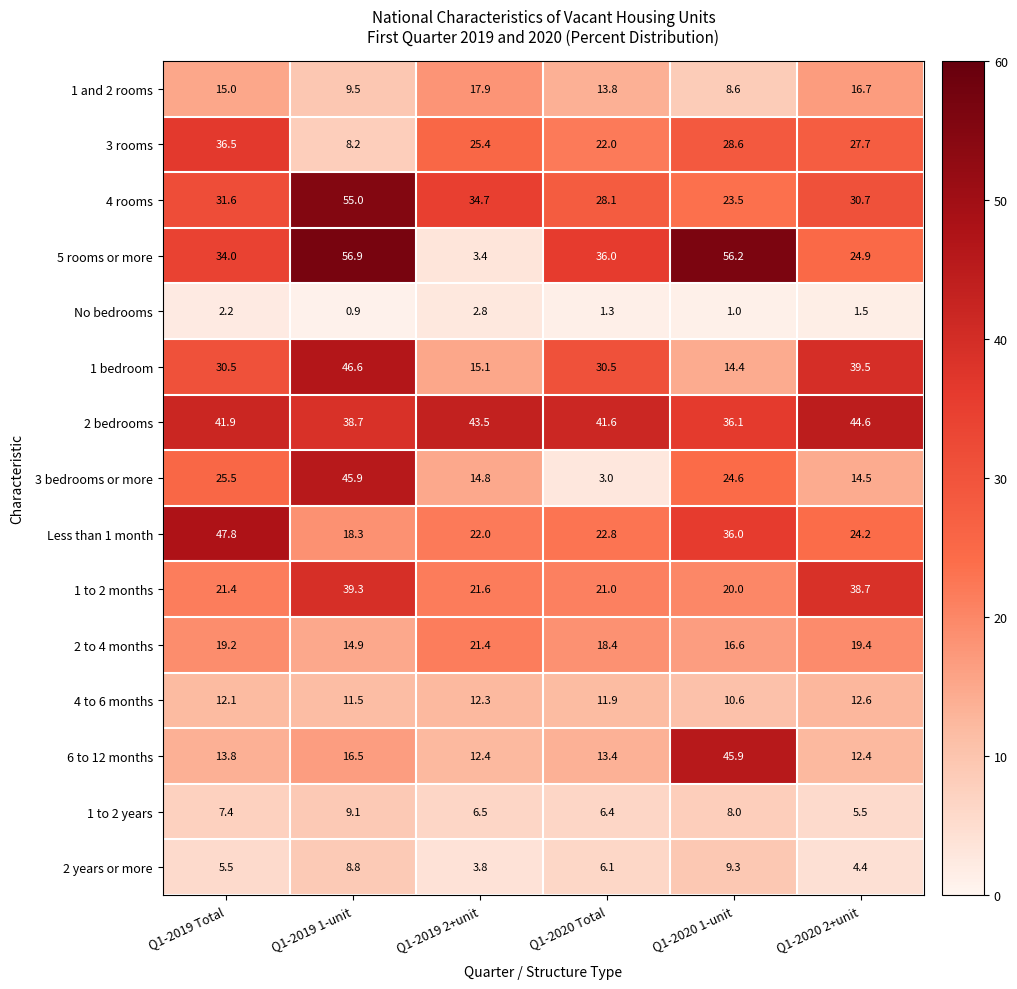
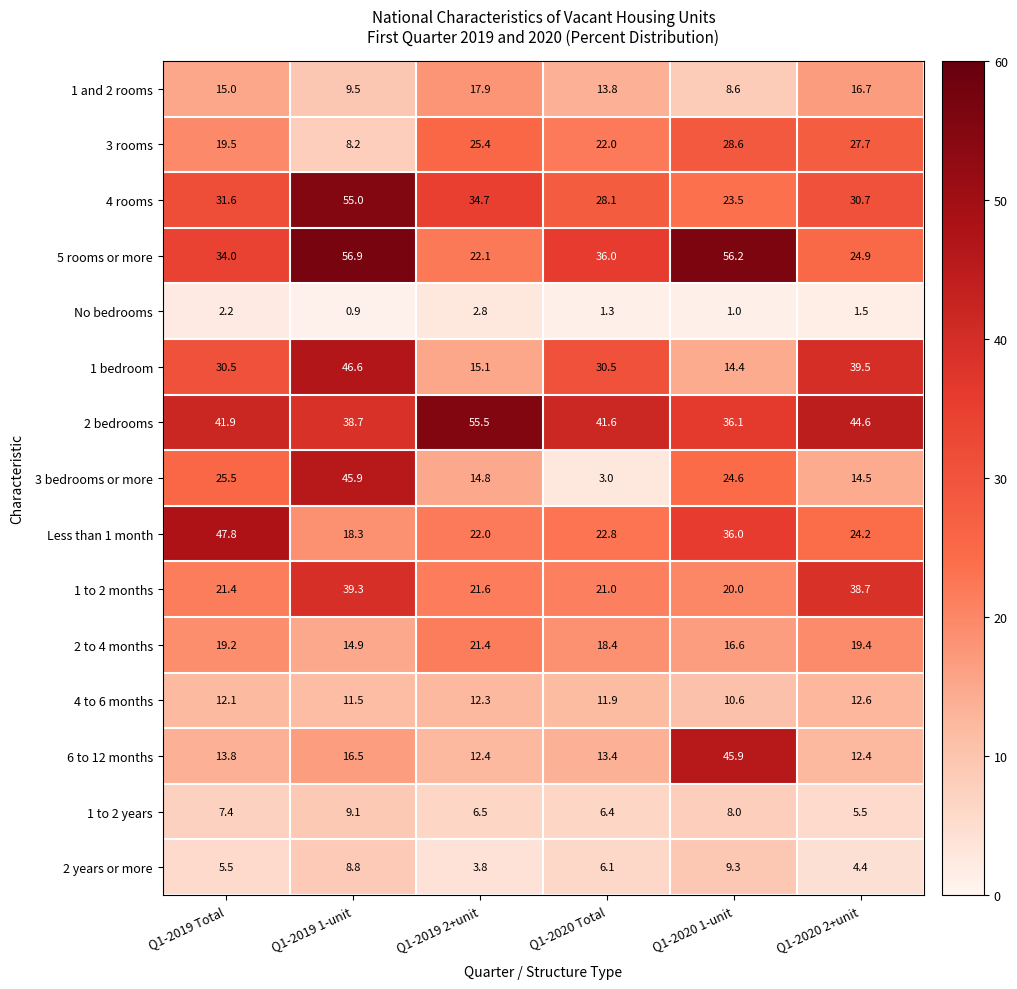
3 rooms, Q1-2019 Total: 36.5 -> 19.5
5 rooms or more, Q1-2019 2+unit: 3.4 -> 22.1
2 bedrooms, Q1-2019 2+unit: 43.5 -> 55.5
